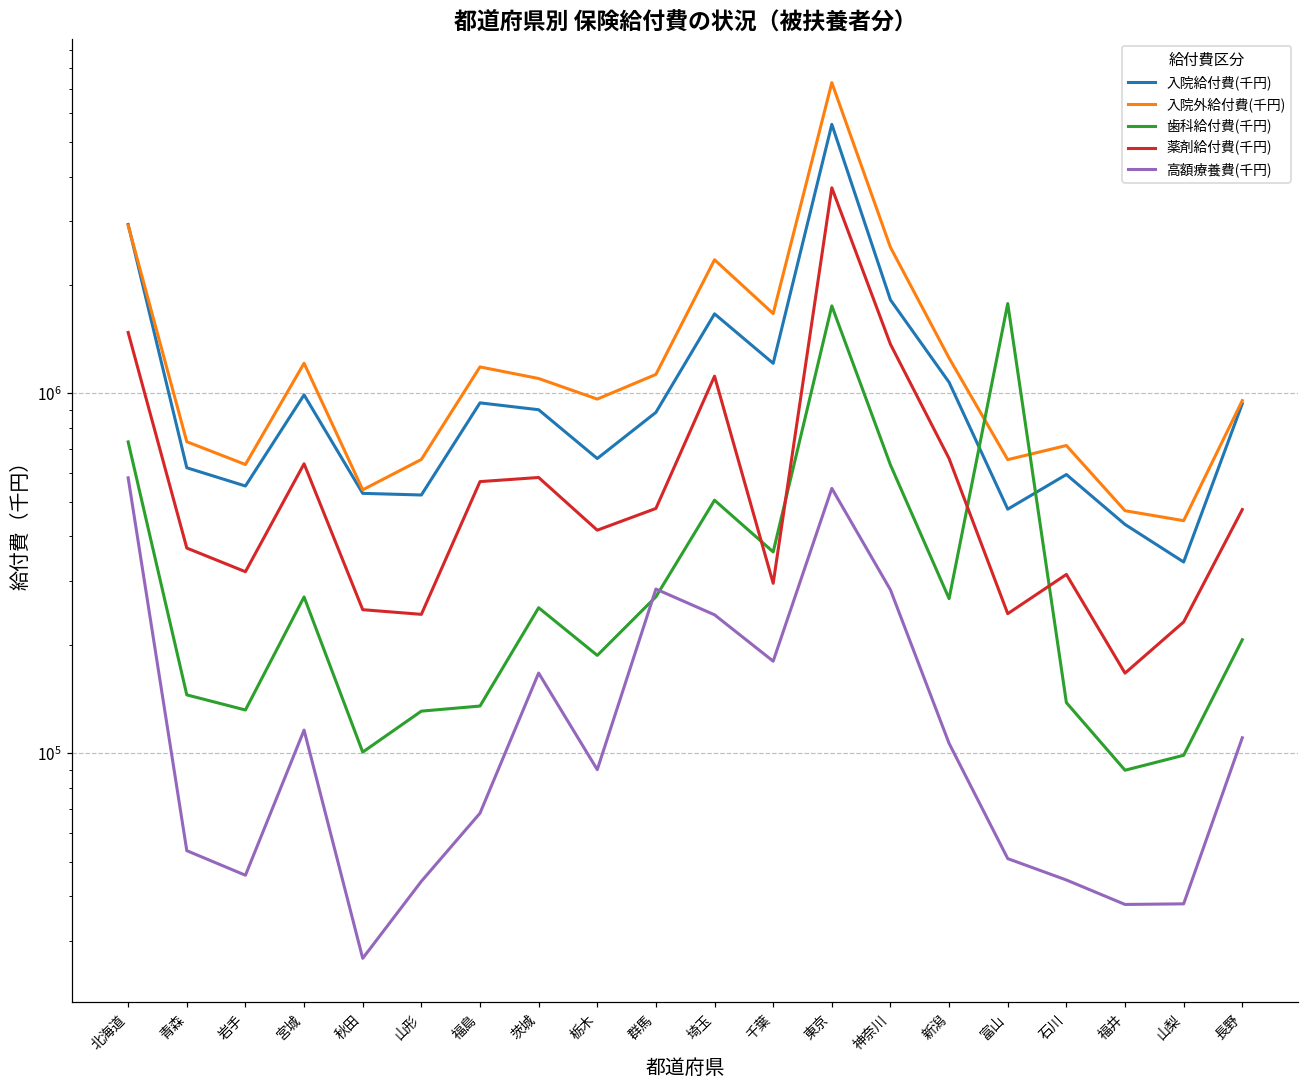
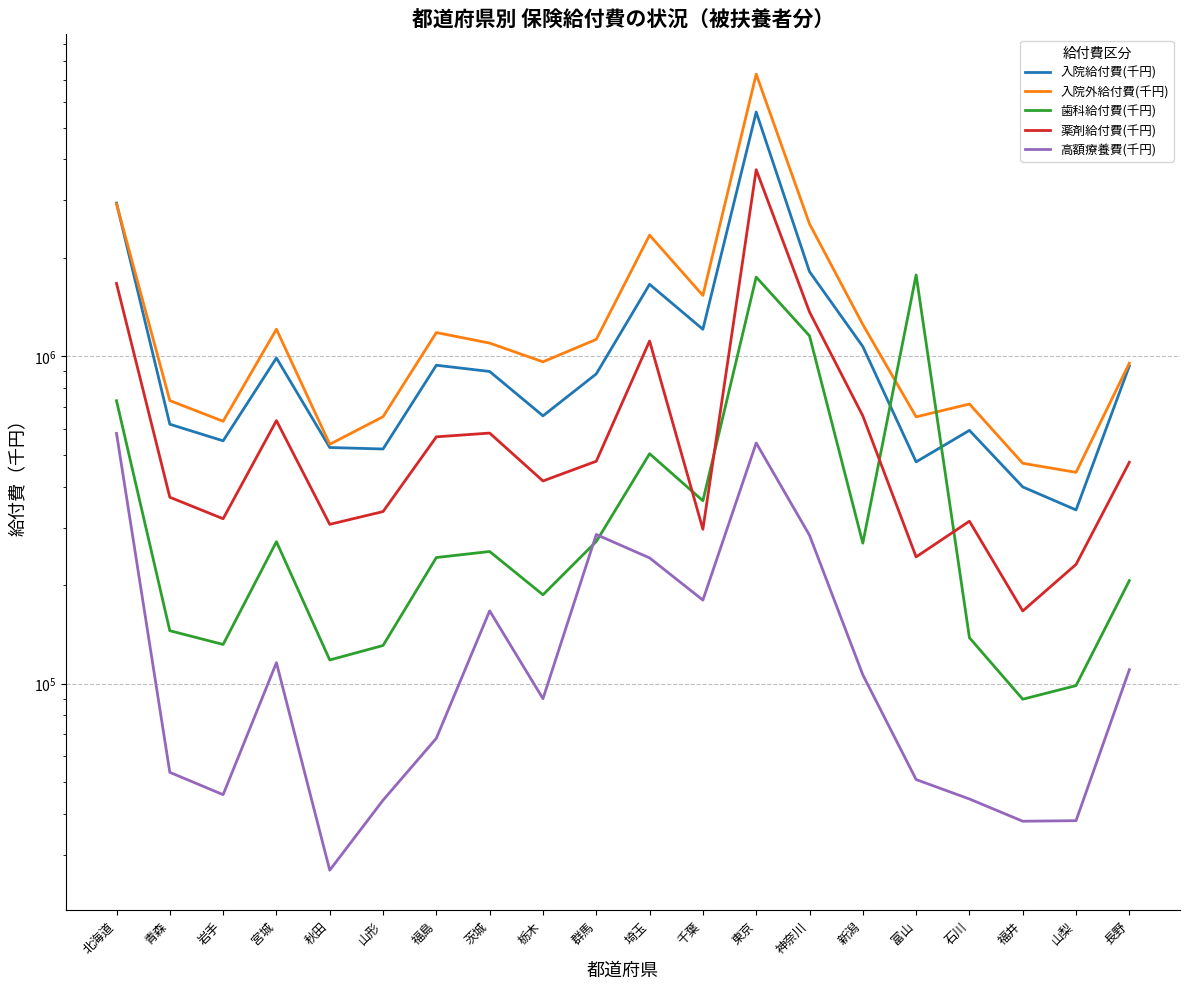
薬剤給付費(千円), 北海道: 1500000 -> 1700000
歯科給付費(千円), 秋田: 101000 -> 118000
薬剤給付費(千円), 秋田: 250000 -> 310000
薬剤給付費(千円), 山形: 240000 -> 340000
歯科給付費(千円), 福島: 135000 -> 240000
入院外給付費(千円), 千葉: 1700000 -> 1500000
歯科給付費(千円), 神奈川: 630000 -> 1160000
入院給付費(千円), 福井: 430000 -> 400000
